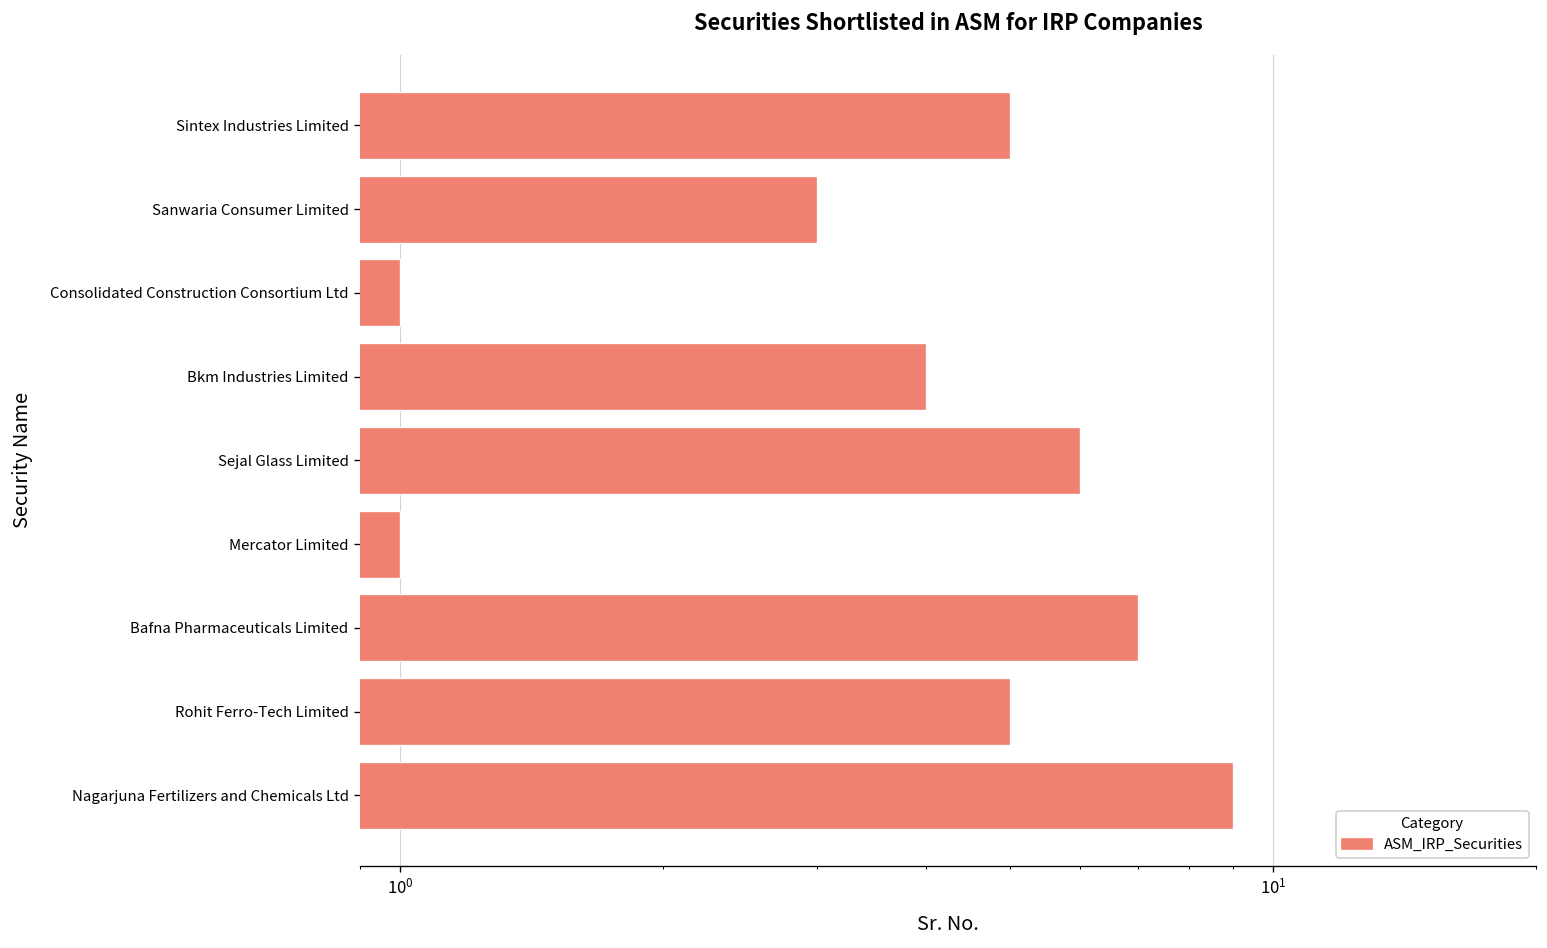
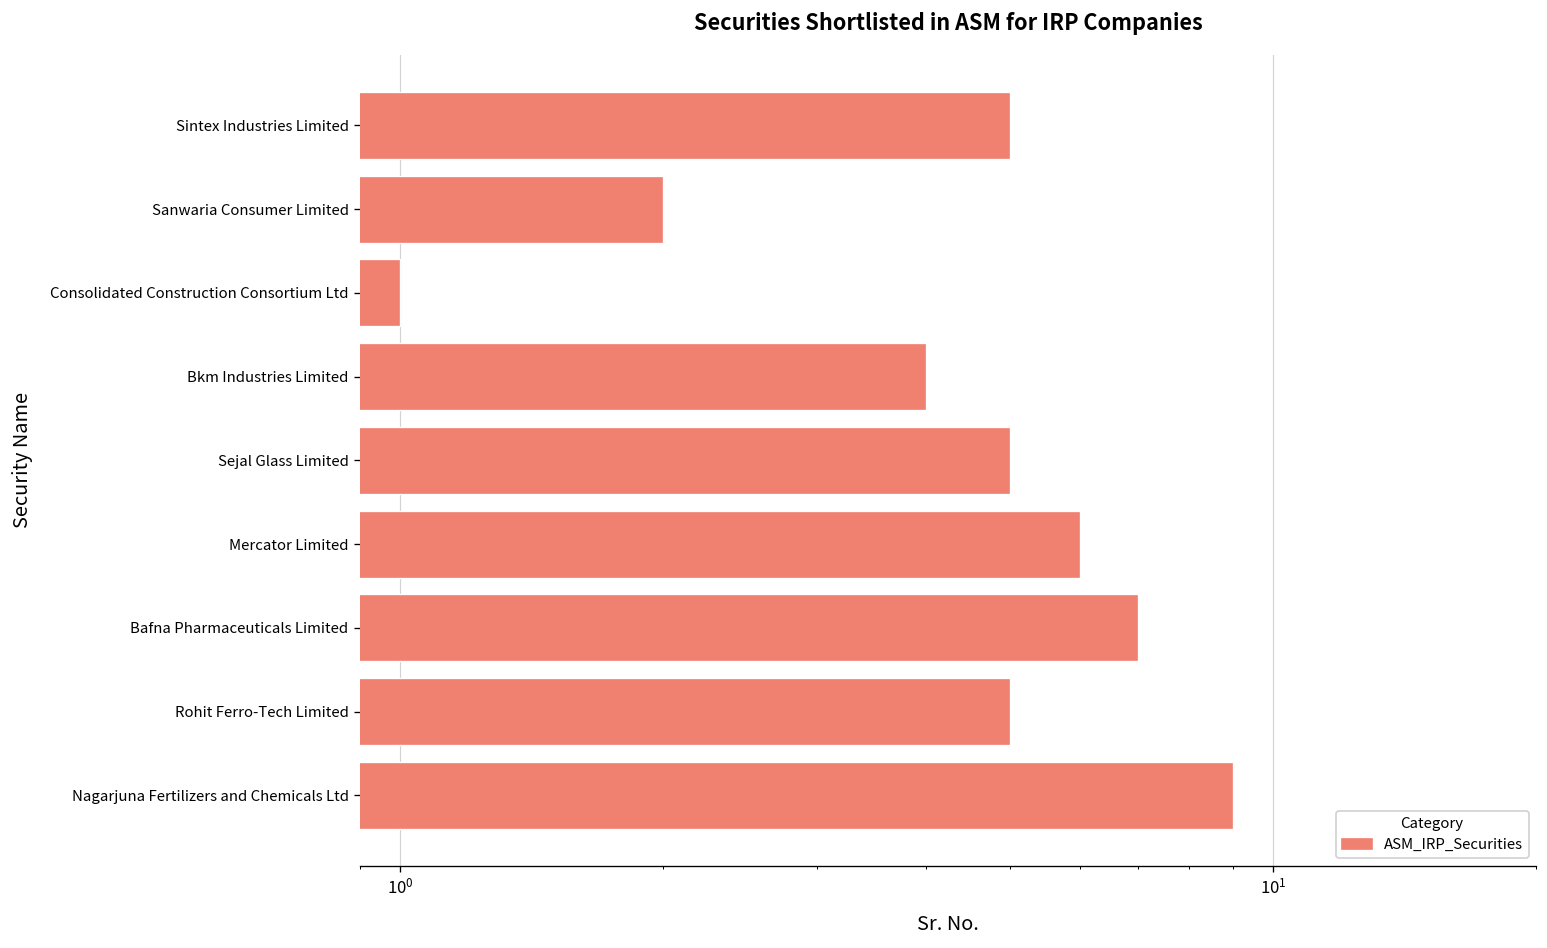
Sanwaria Consumer Limited: 3 -> 2
Sejal Glass Limited: 6 -> 5
Mercator Limited: 1 -> 6
